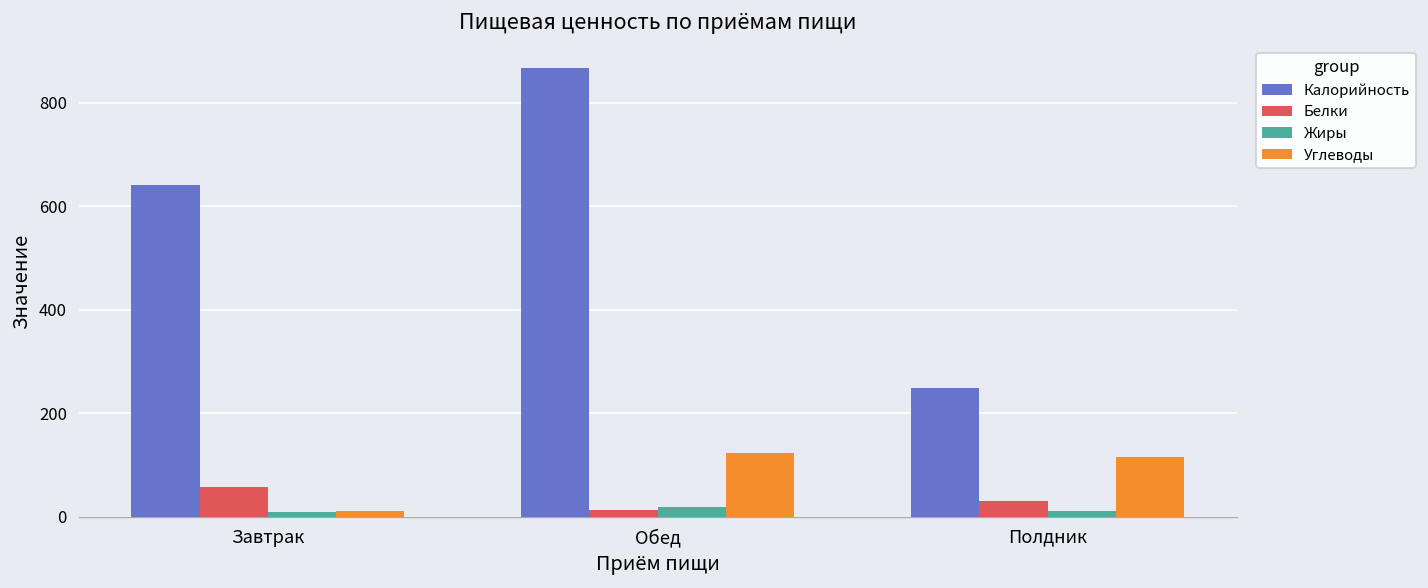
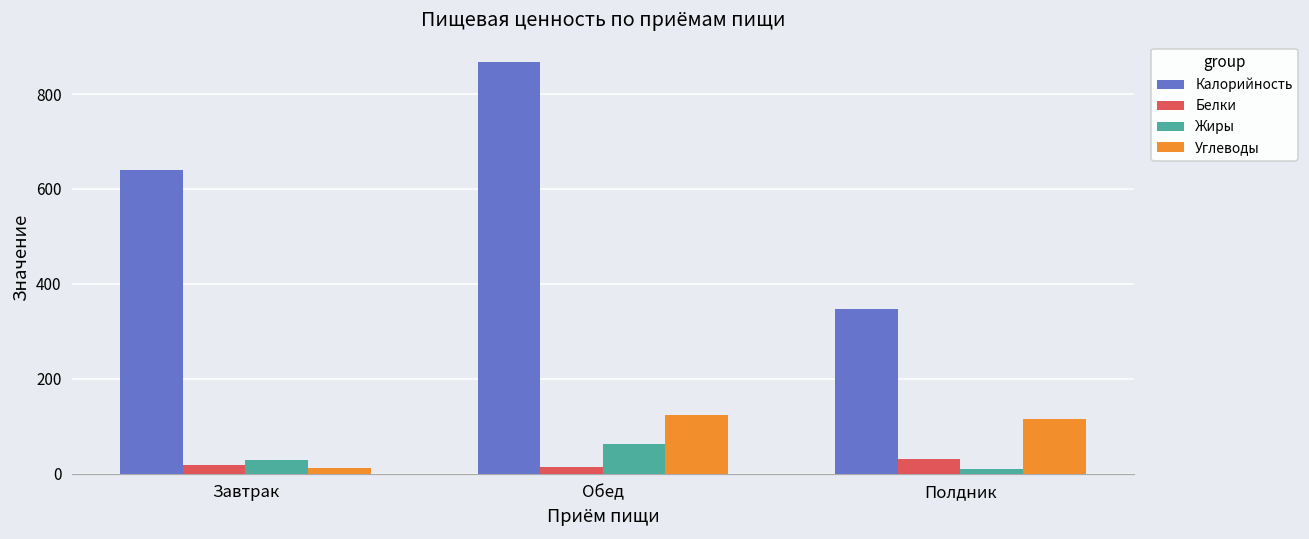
Белки, Завтрак: 60 -> 20
Жиры, Завтрак: 10 -> 30
Жиры, Обед: 20 -> 60
Калорийность, Полдник: 250 -> 350
